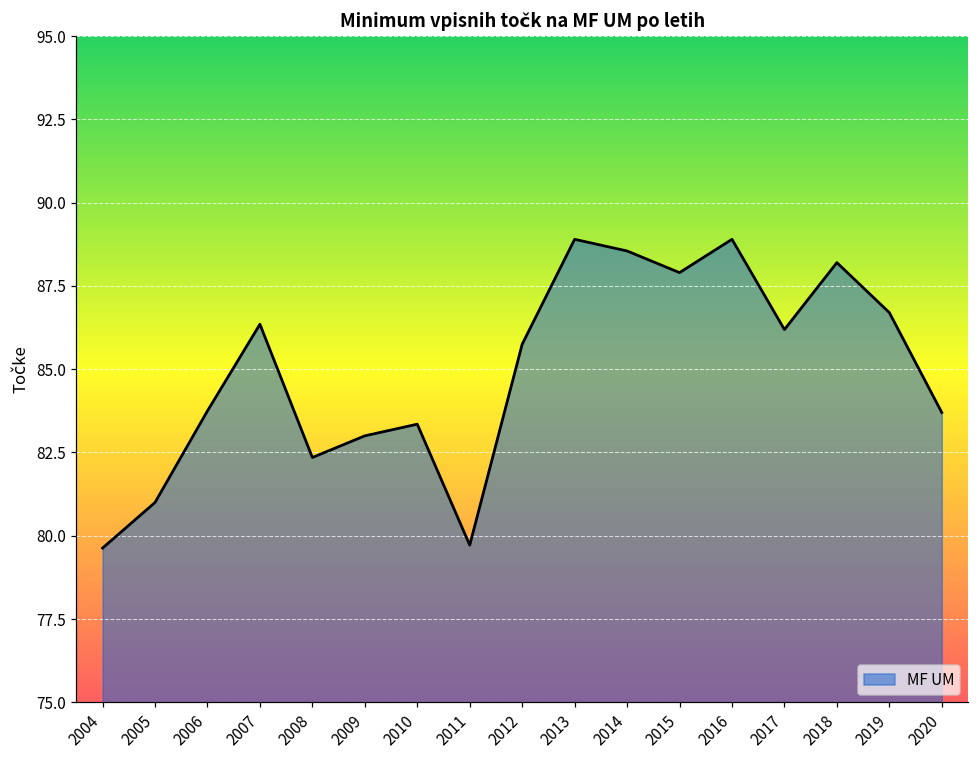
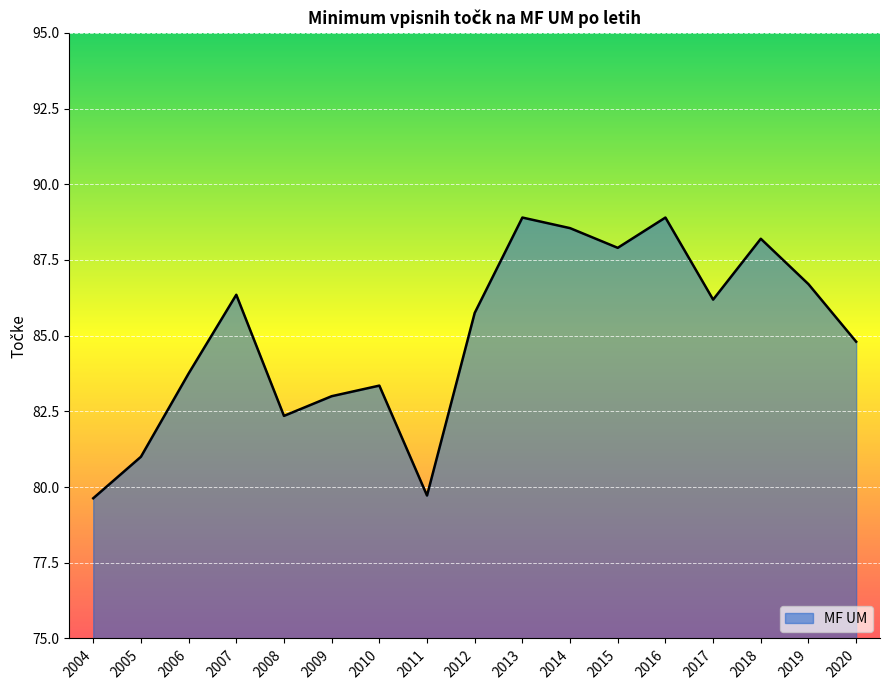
2020: 83.7 -> 84.8
